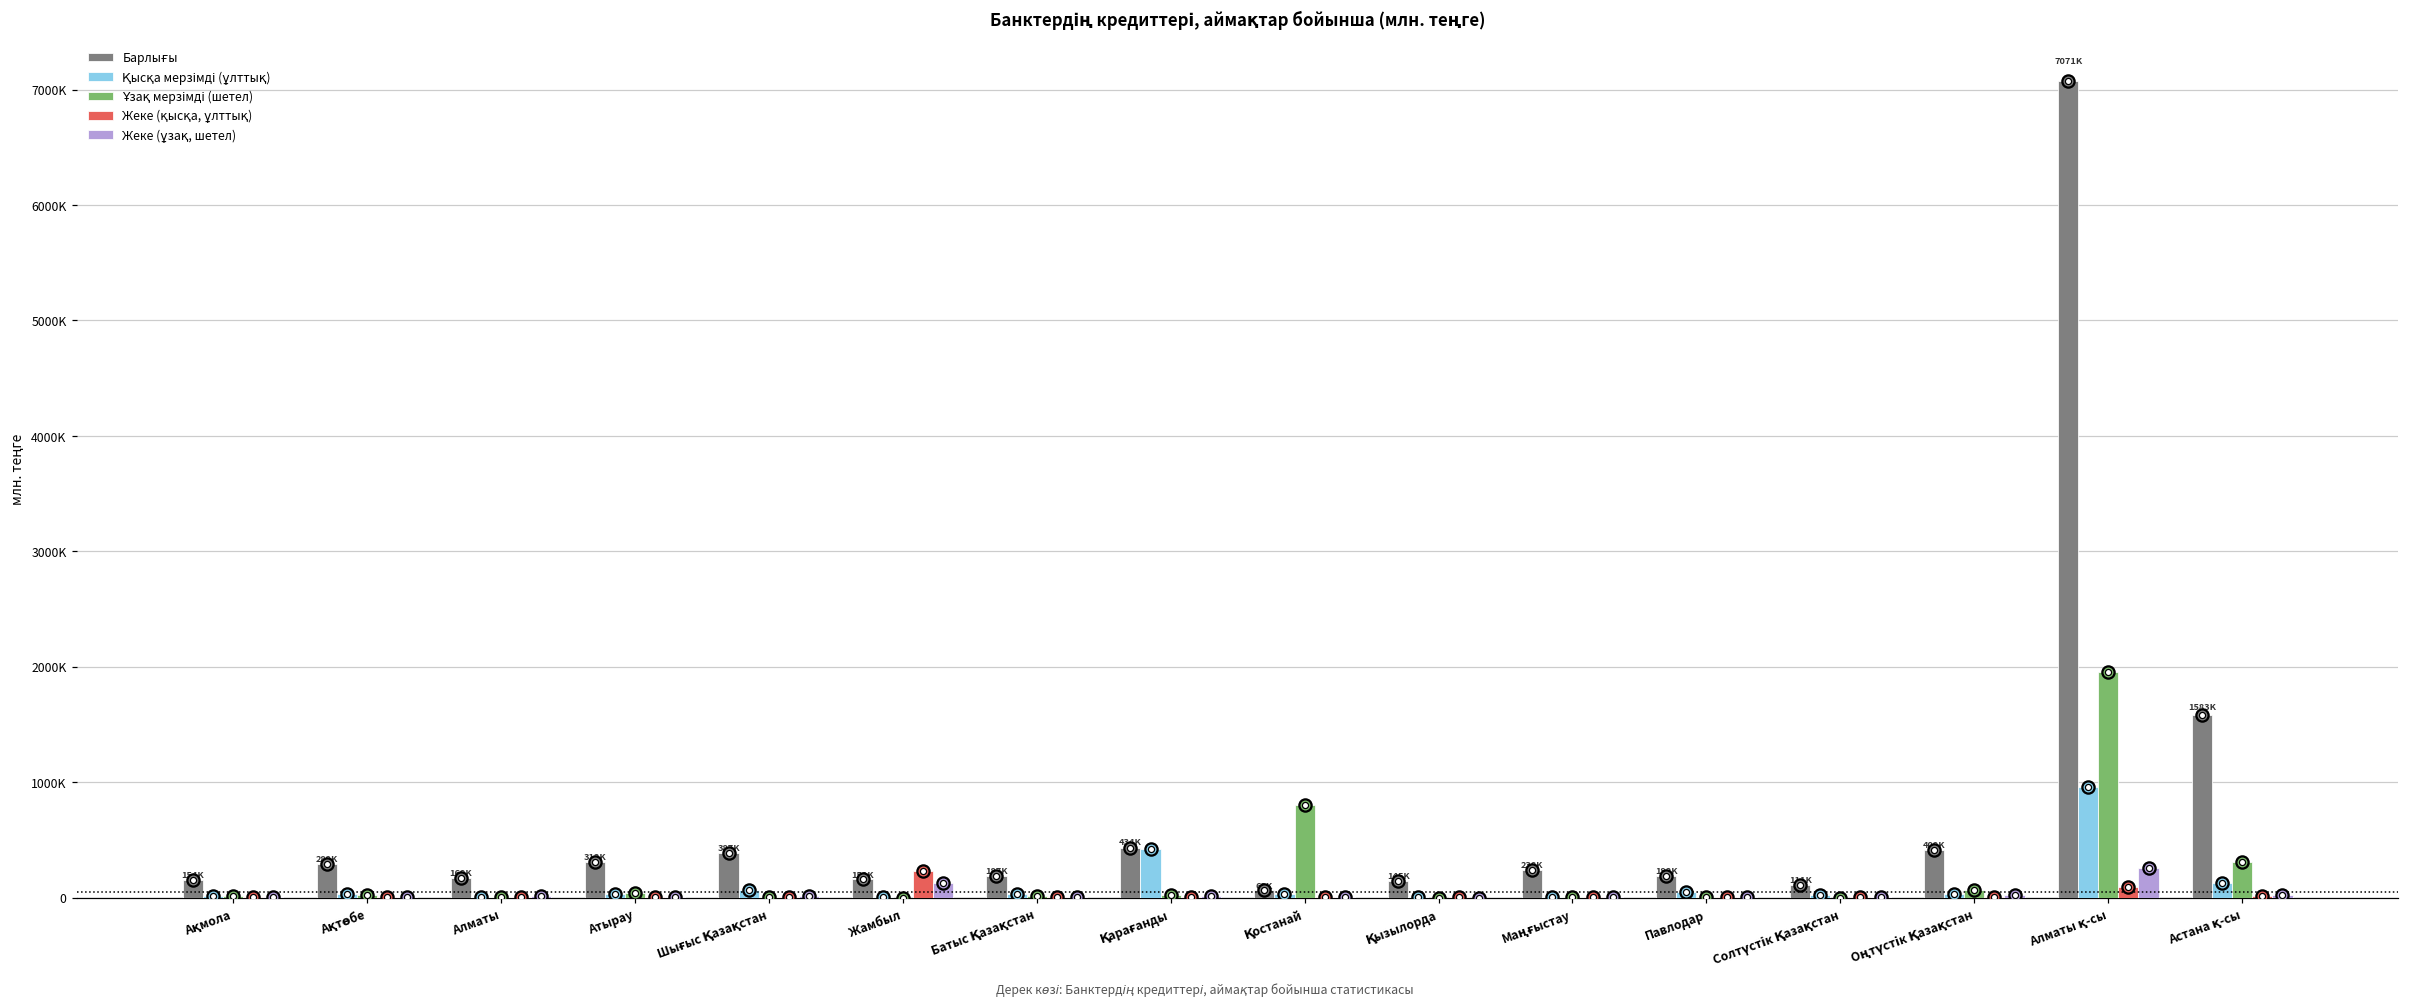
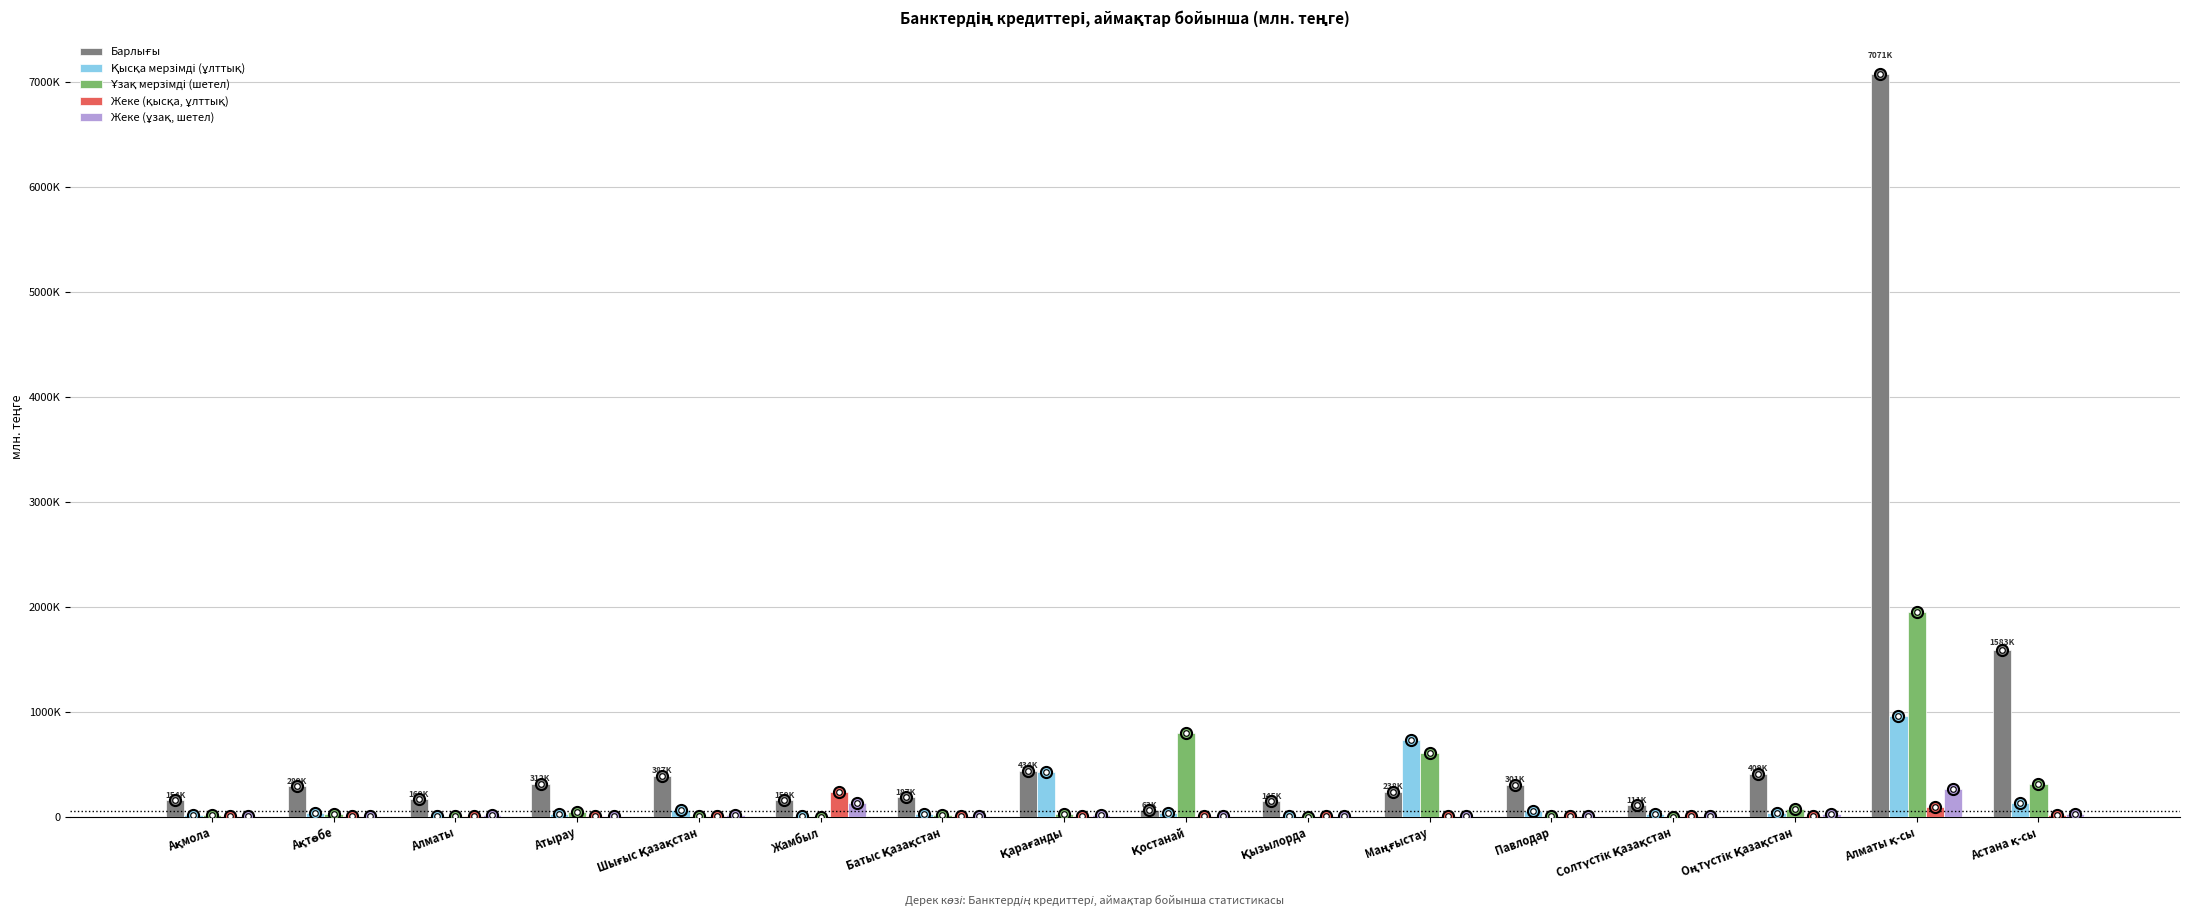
Қысқа мерзімді (ұлттық), Маңғыстау: 10000 -> 730000
Ұзақ мерзімді (шетел), Маңғыстау: 0 -> 610000
Барлығы, Павлодар: 192K -> 301K
